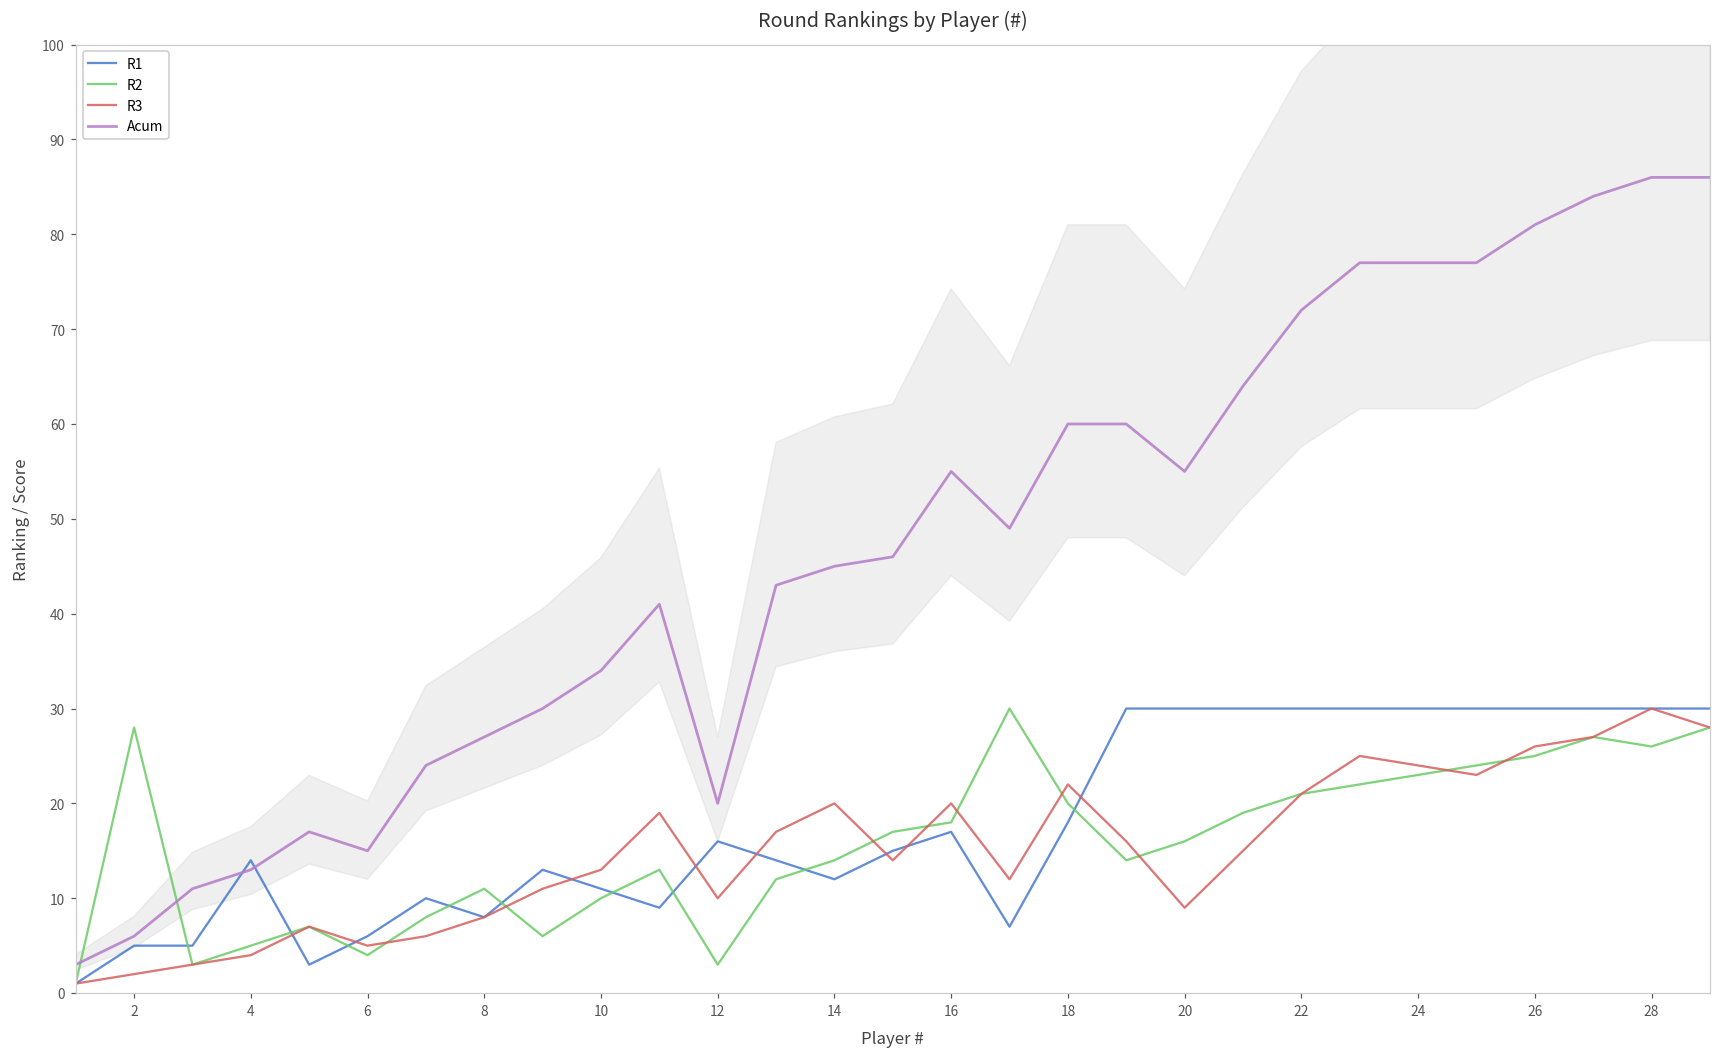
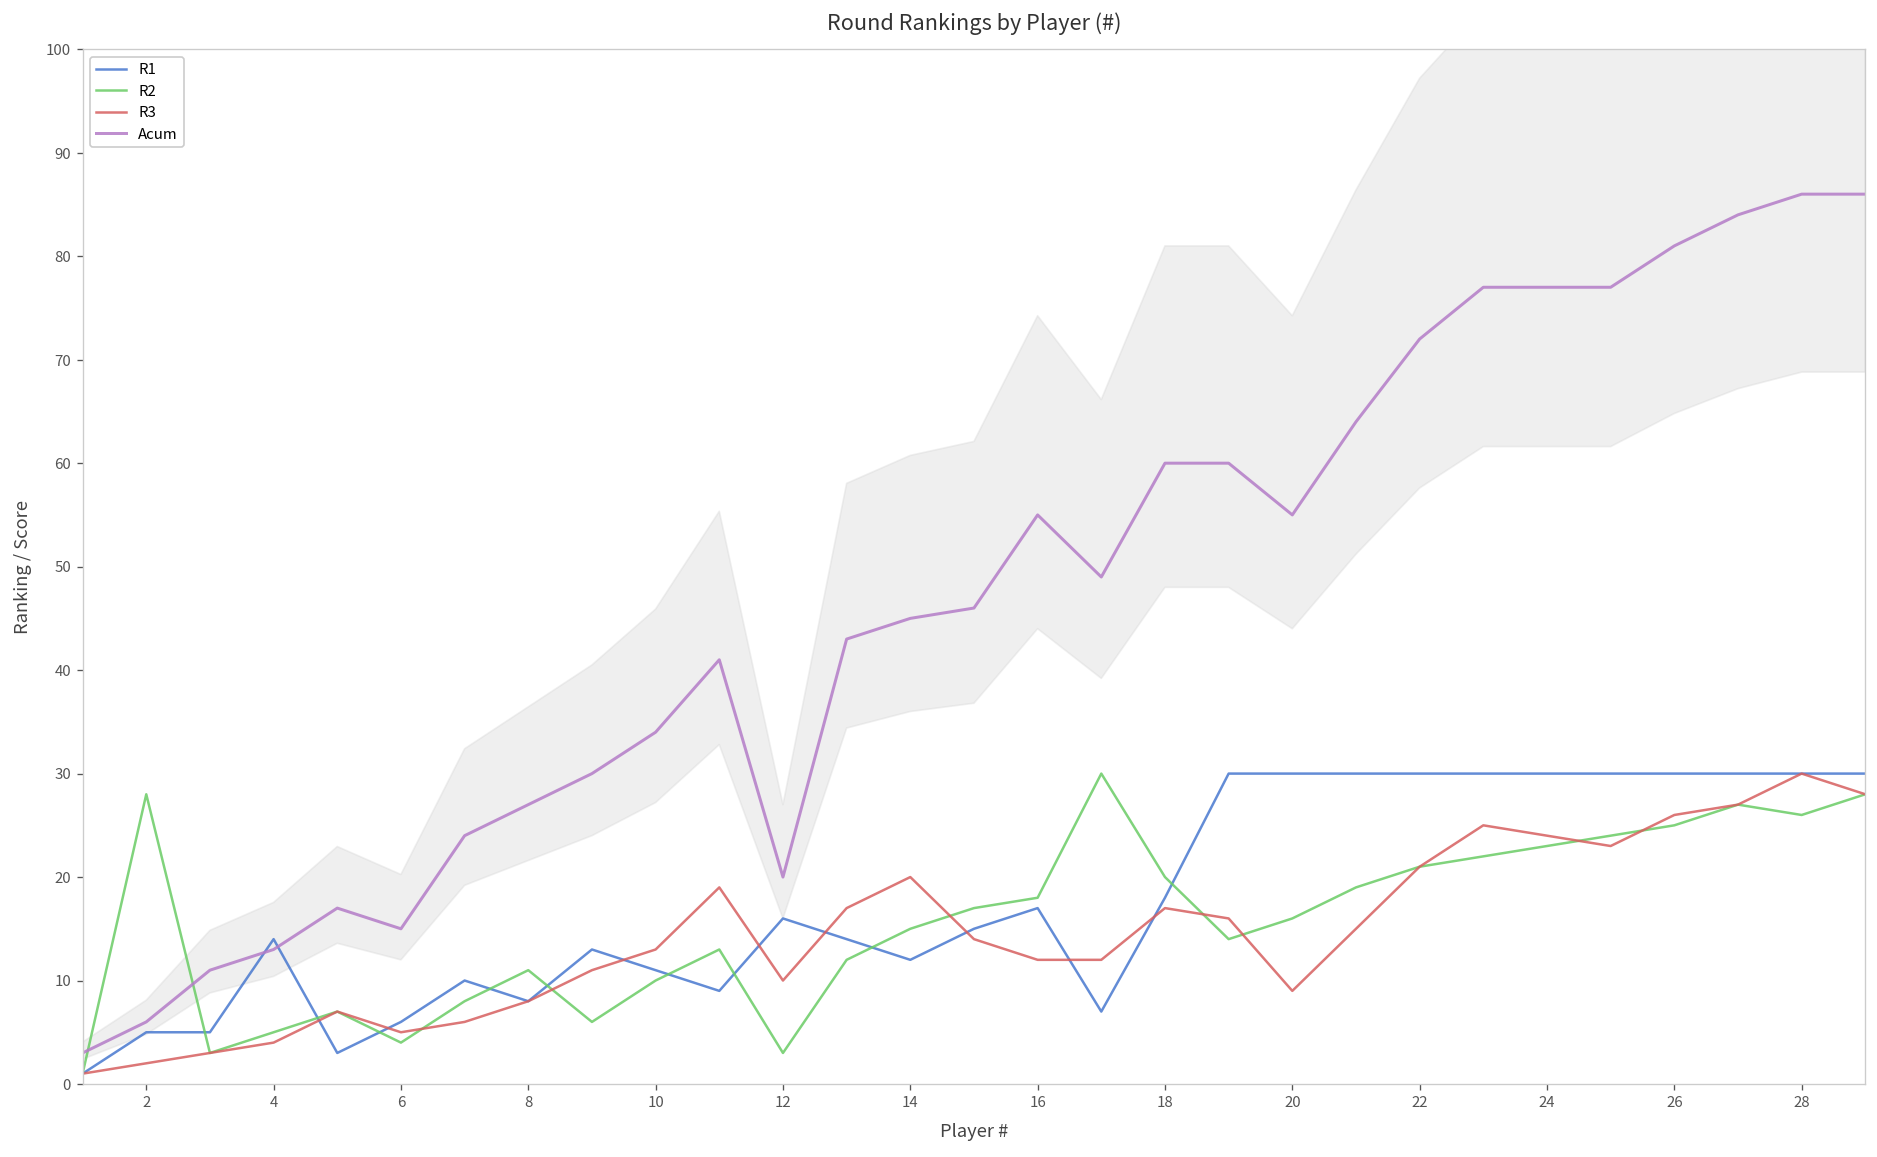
R2, 14: 14 -> 15
R3, 16: 20 -> 12
R3, 18: 22 -> 17
